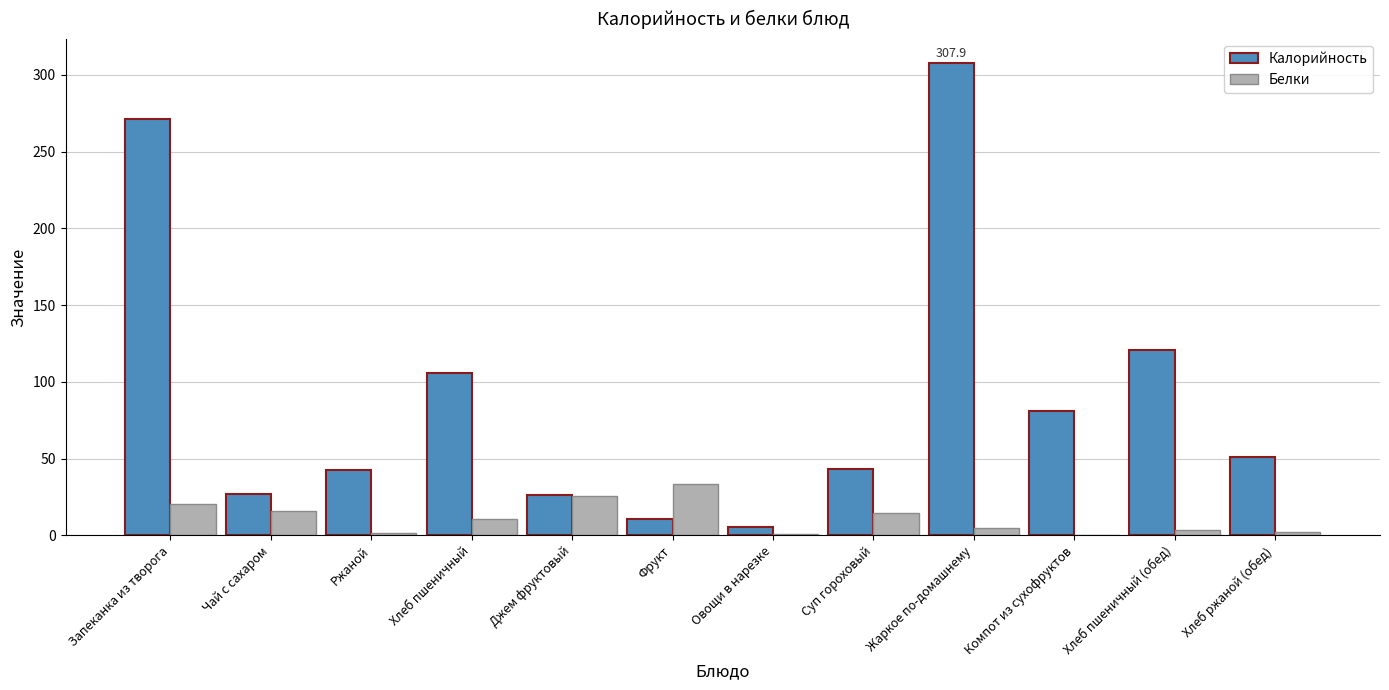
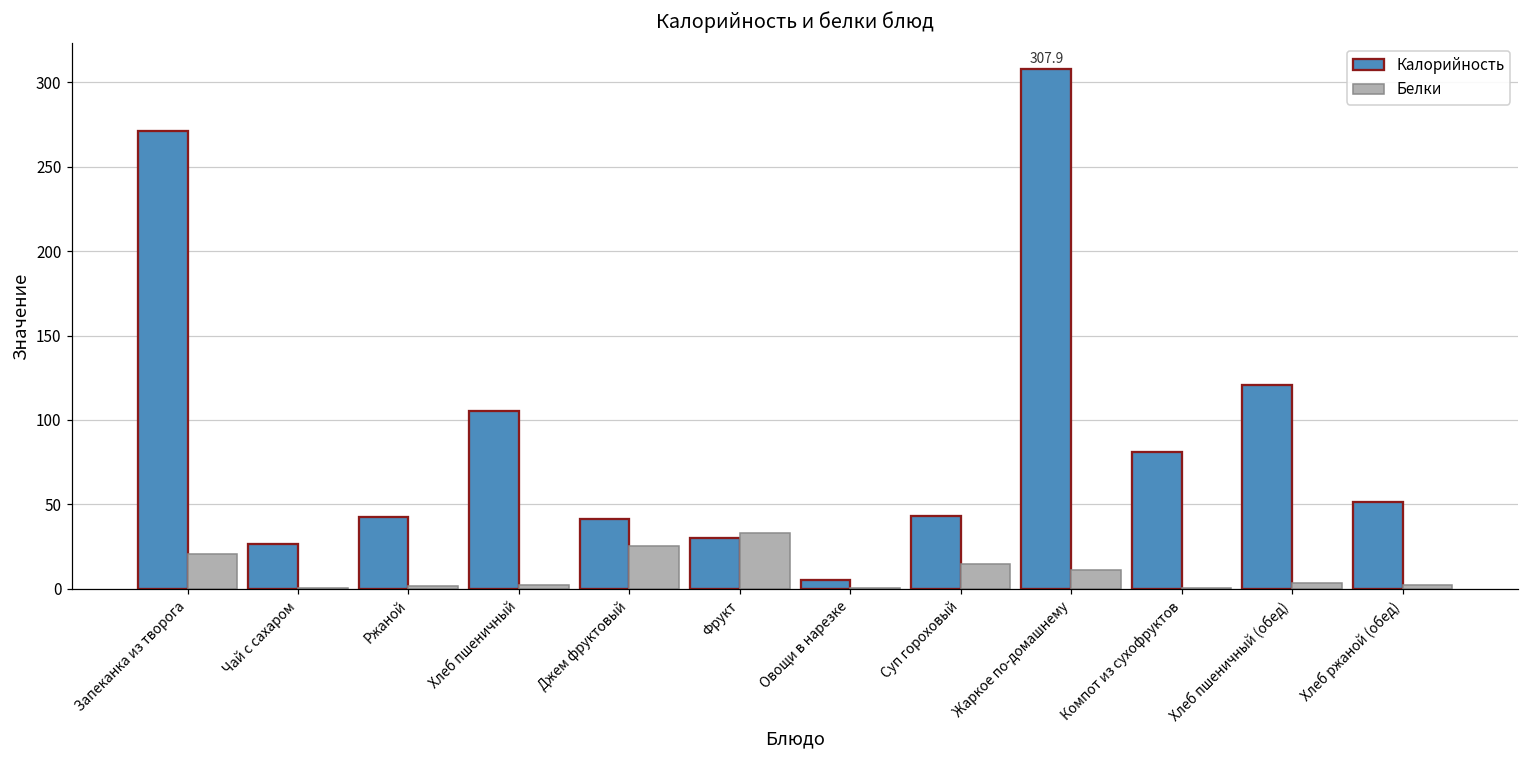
Белки, Чай с сахаром: 16 -> 0
Белки, Хлеб пшеничный: 11 -> 2
Калорийность, Джем фруктовый: 26 -> 42
Калорийность, Фрукт: 10 -> 30
Белки, Жаркое по-домашнему: 5 -> 11
